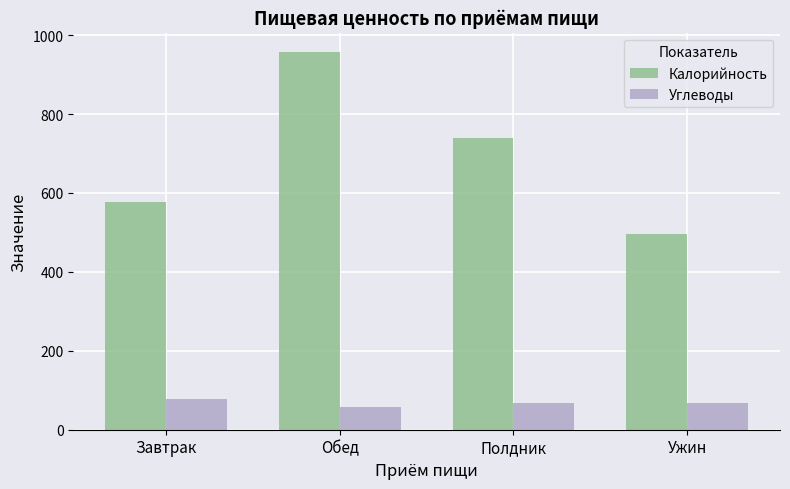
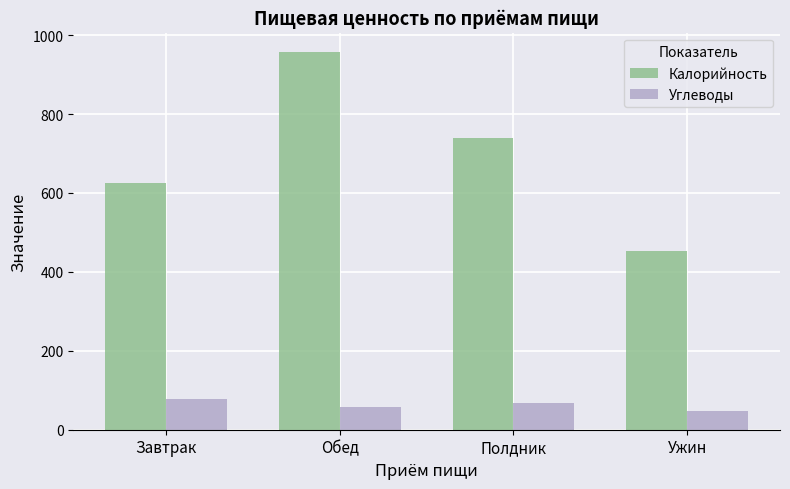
Калорийность, Завтрак: 580 -> 630
Калорийность, Ужин: 500 -> 450
Углеводы, Ужин: 70 -> 50
